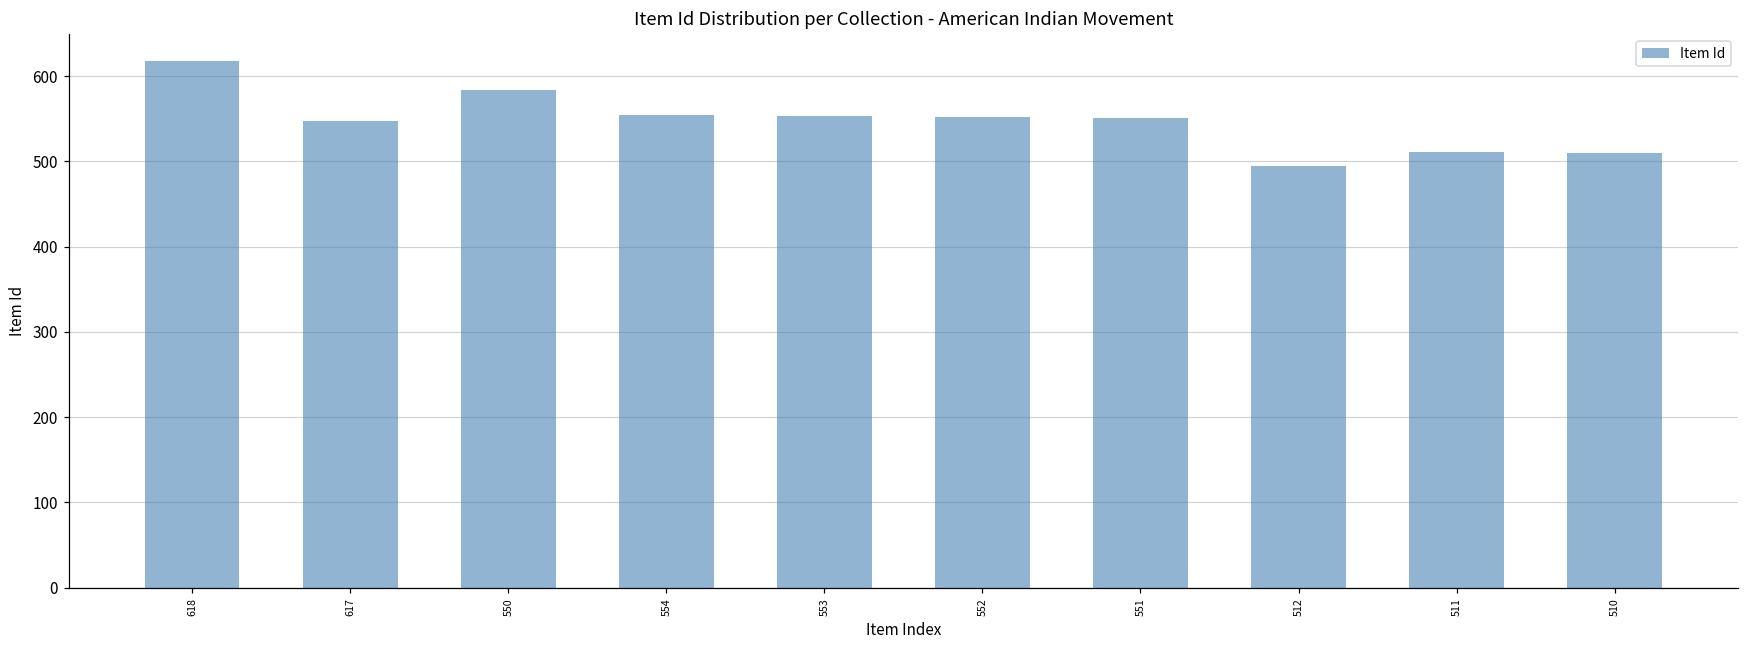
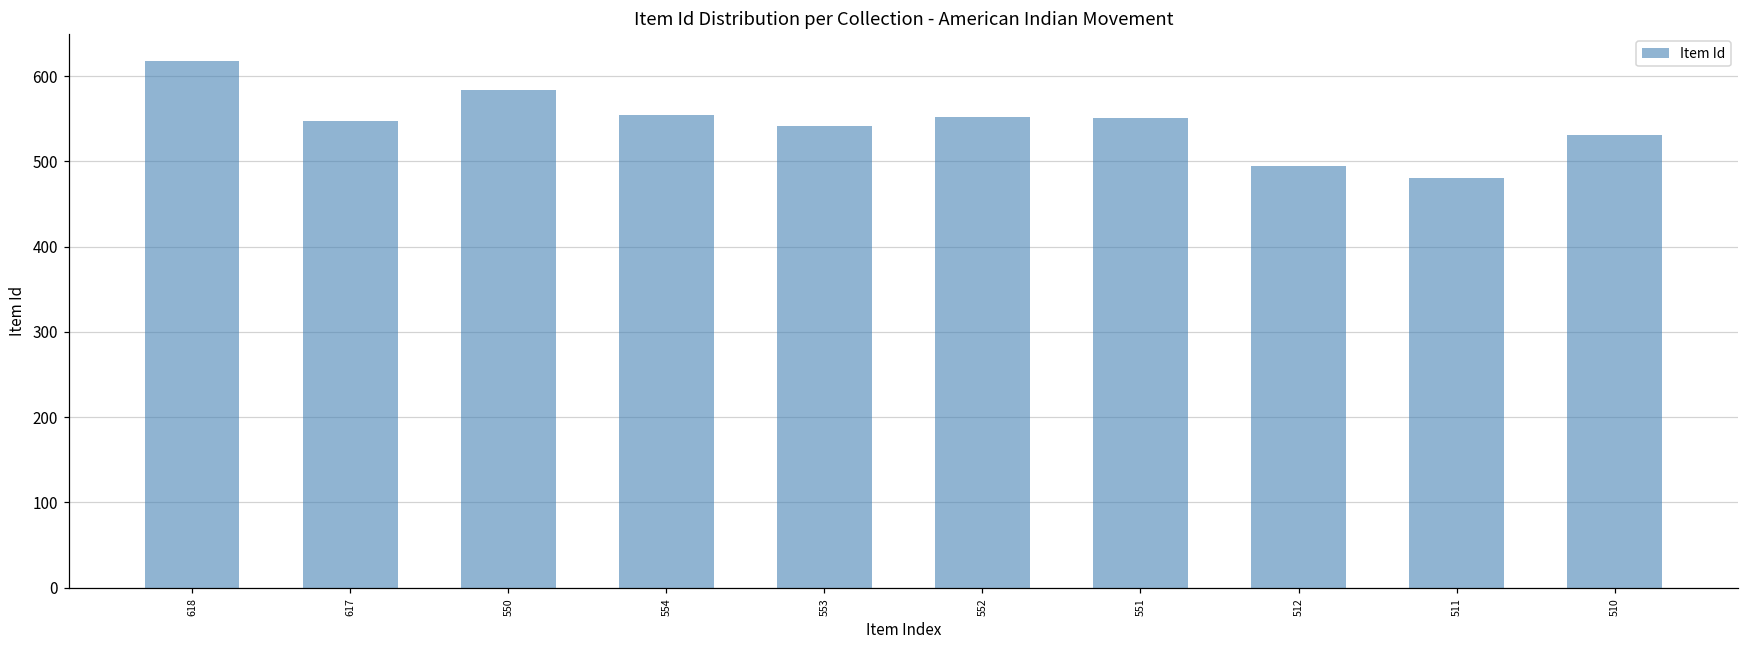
553: 550 -> 540
511: 510 -> 480
510: 510 -> 530
